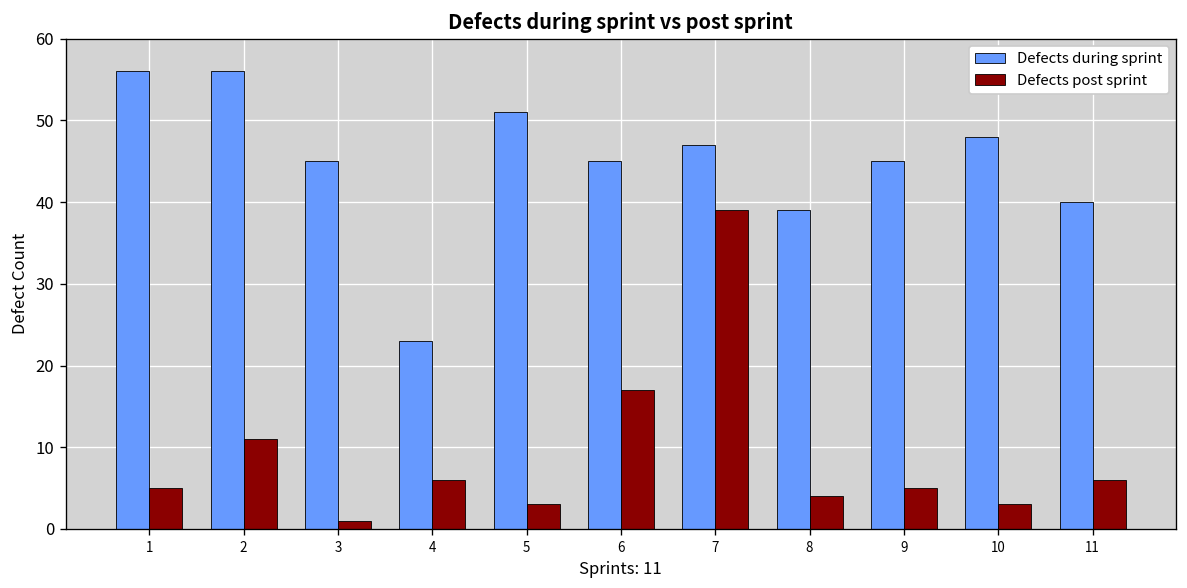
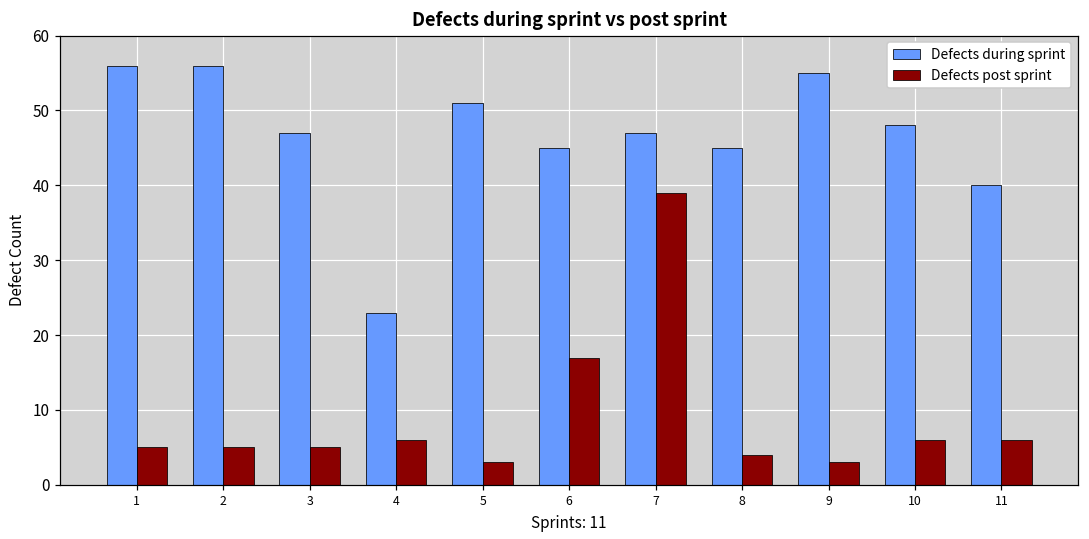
Defects post sprint, 2: 11 -> 5
Defects during sprint, 3: 45 -> 47
Defects post sprint, 3: 1 -> 5
Defects during sprint, 8: 39 -> 45
Defects during sprint, 9: 45 -> 55
Defects post sprint, 9: 5 -> 3
Defects post sprint, 10: 3 -> 6
